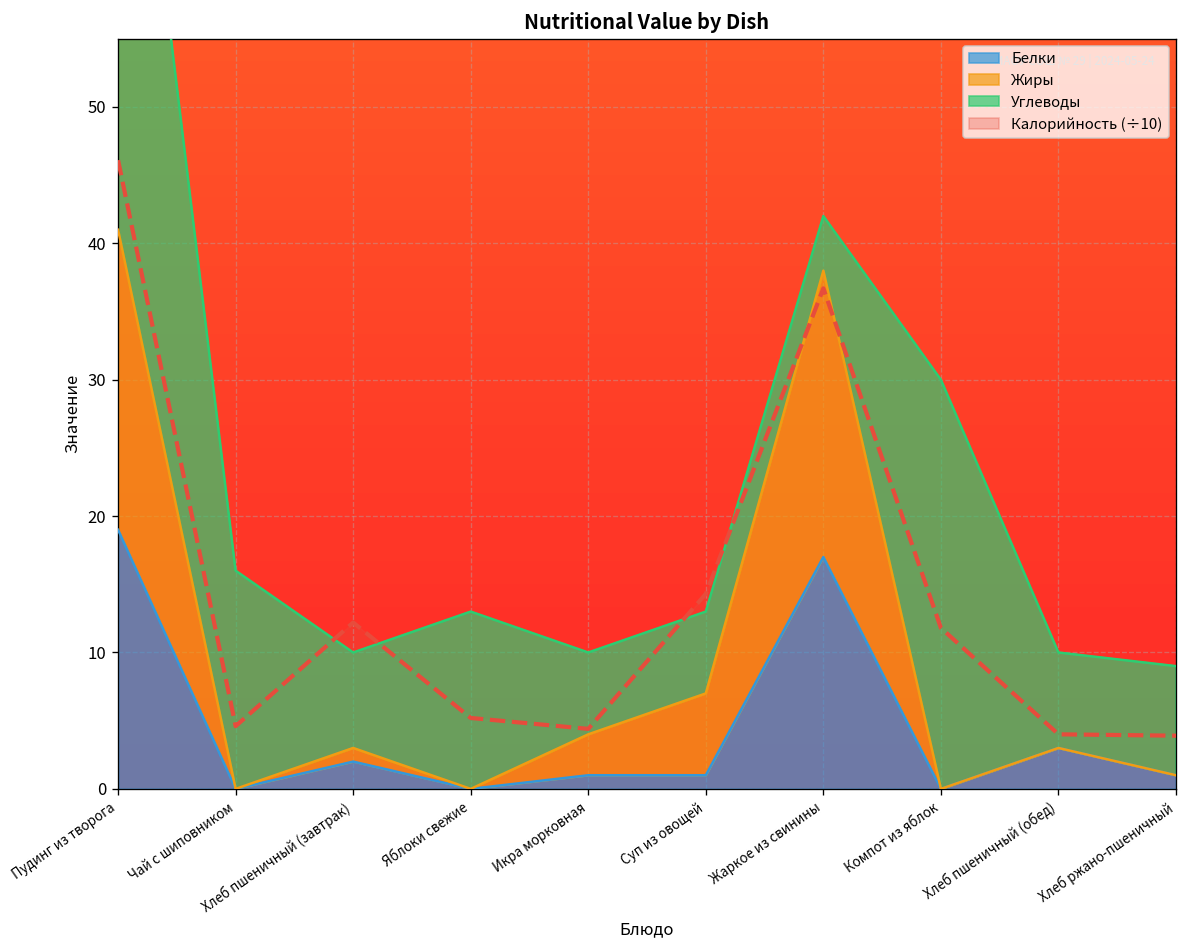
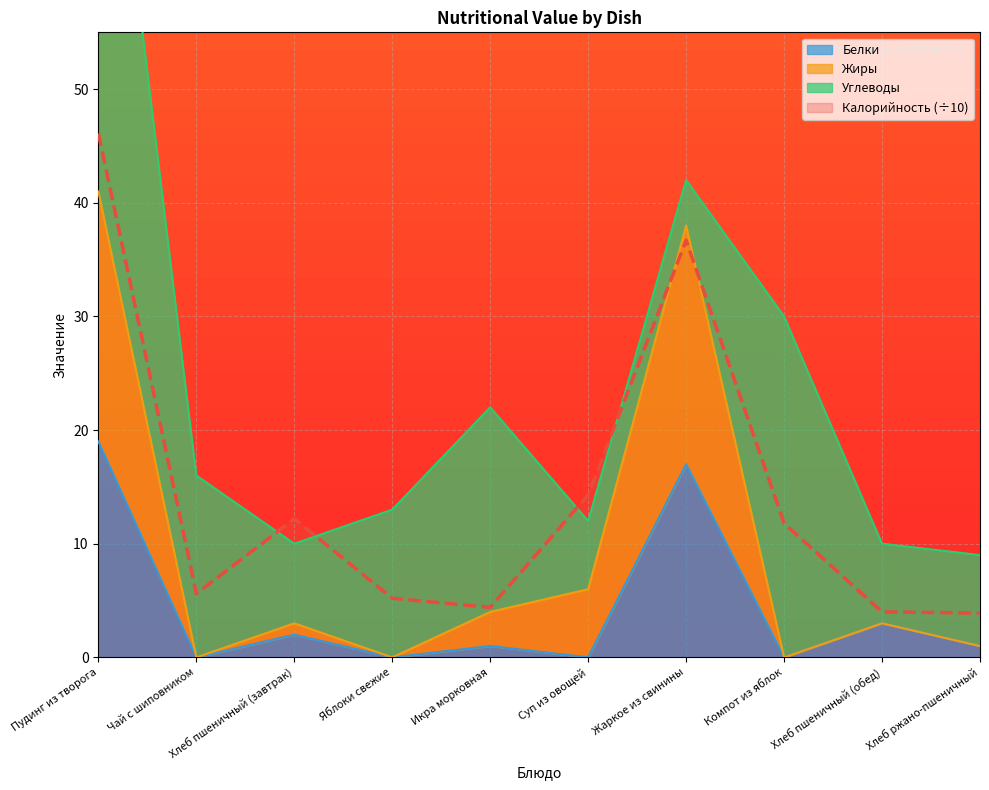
Калорийность (÷10), Чай с шиповником: 4.6 -> 5.6
Углеводы, Икра морковная: 6 -> 18
Белки, Суп из овощей: 1 -> 0
